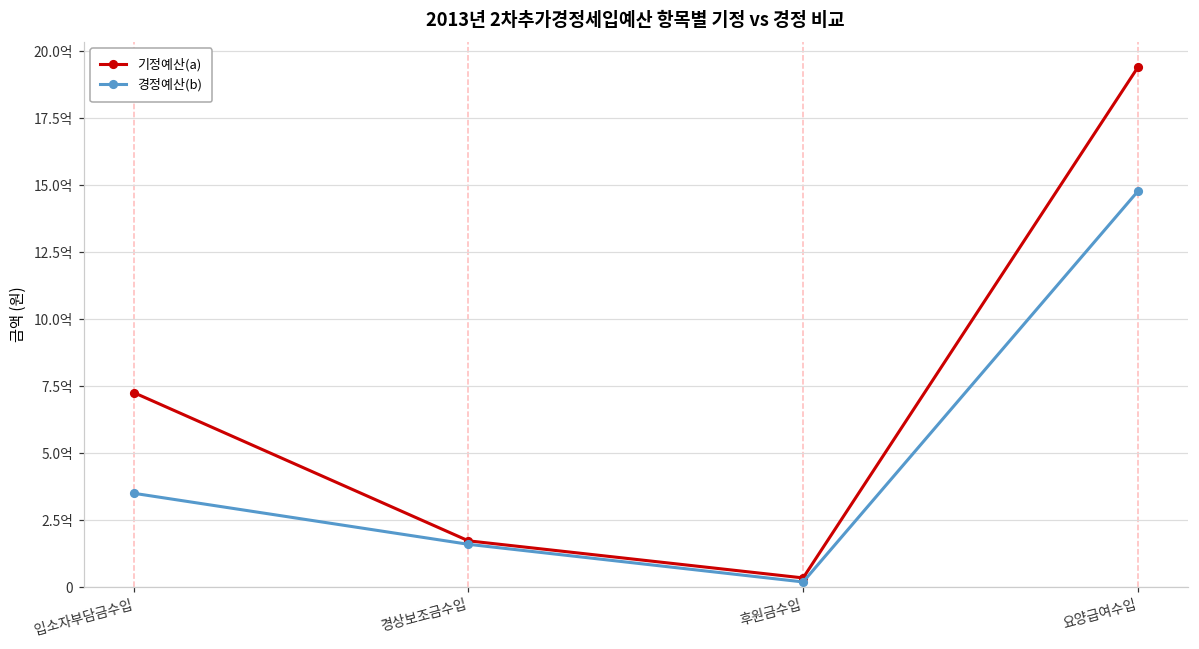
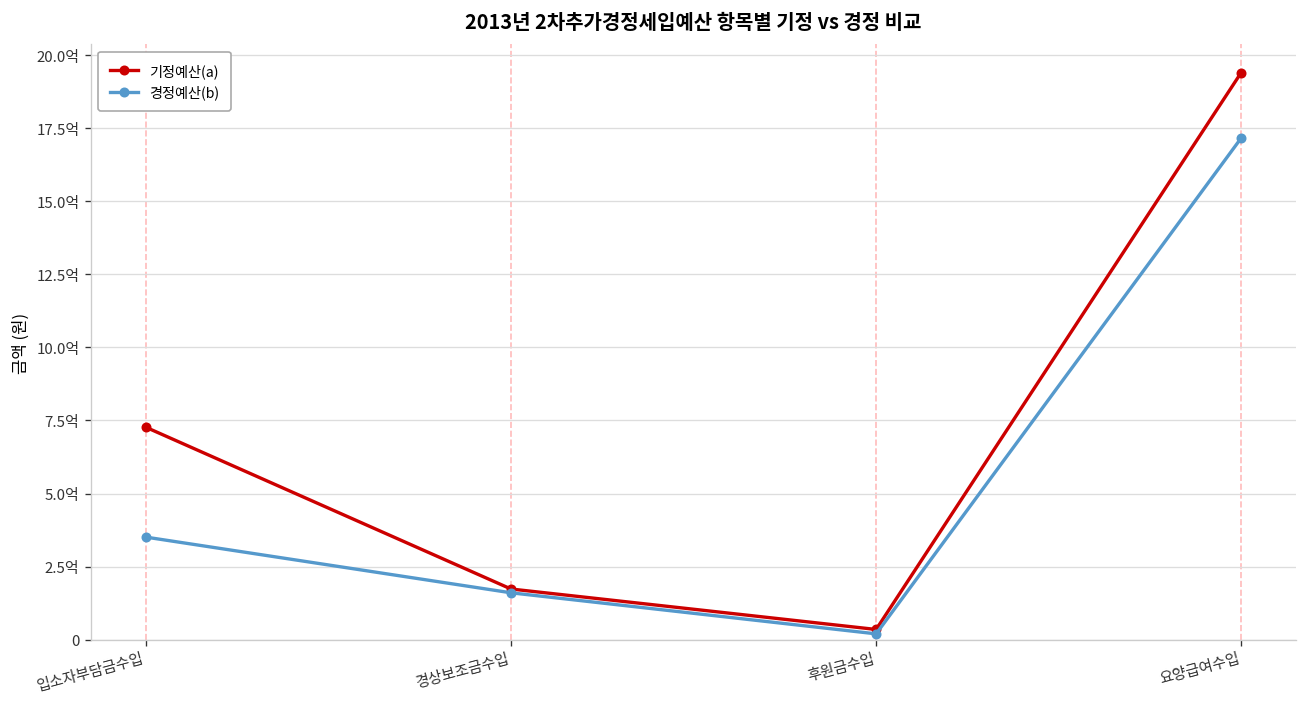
경정예산(b), 요양급여수입: 14.8억 -> 17.2억
